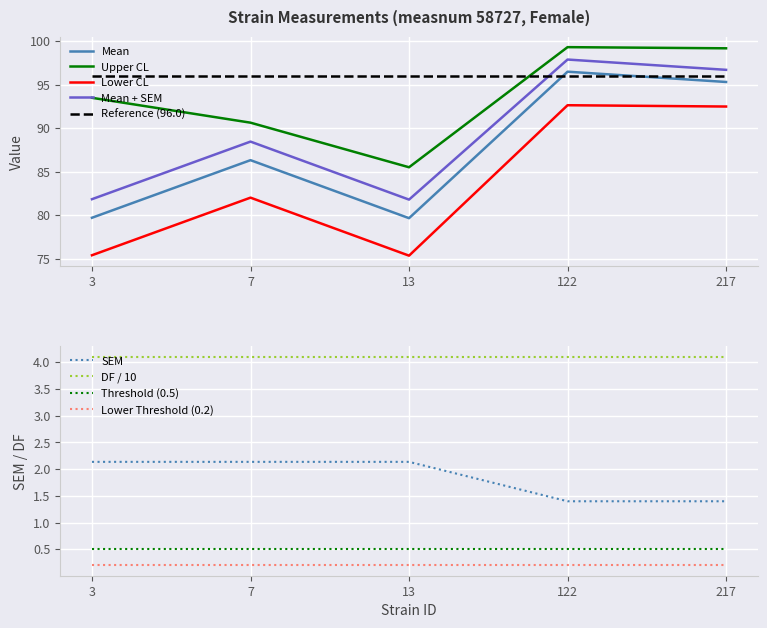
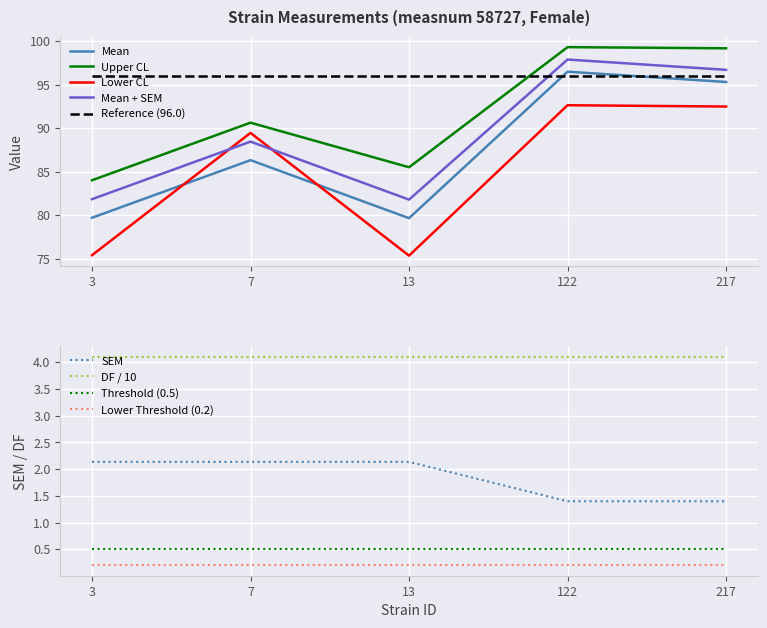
Strain Measurements (measnum 58727, Female), Upper CL, 3: 93 -> 84
Strain Measurements (measnum 58727, Female), Lower CL, 7: 82 -> 89
